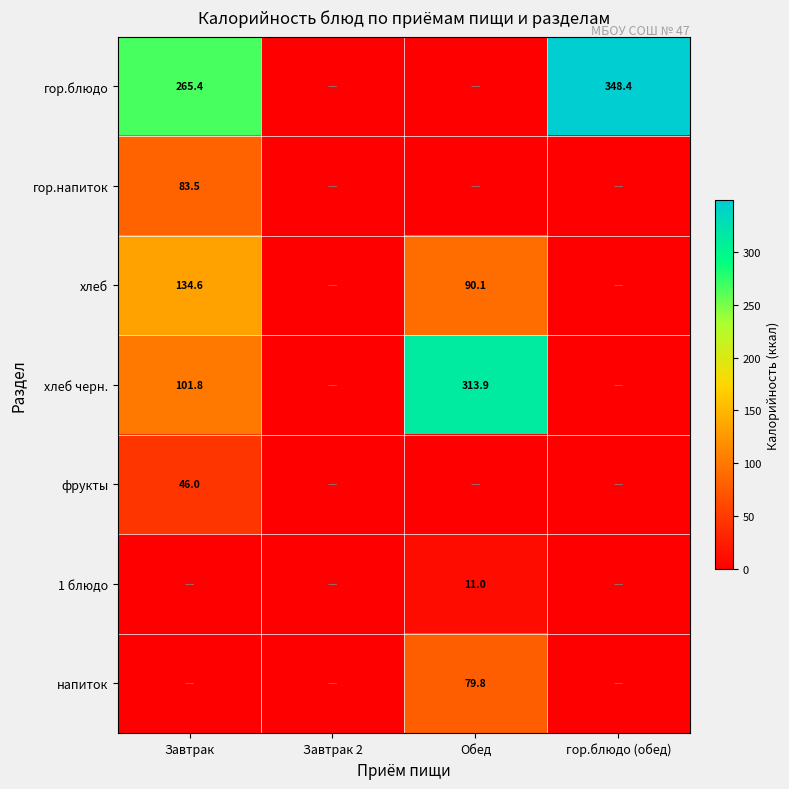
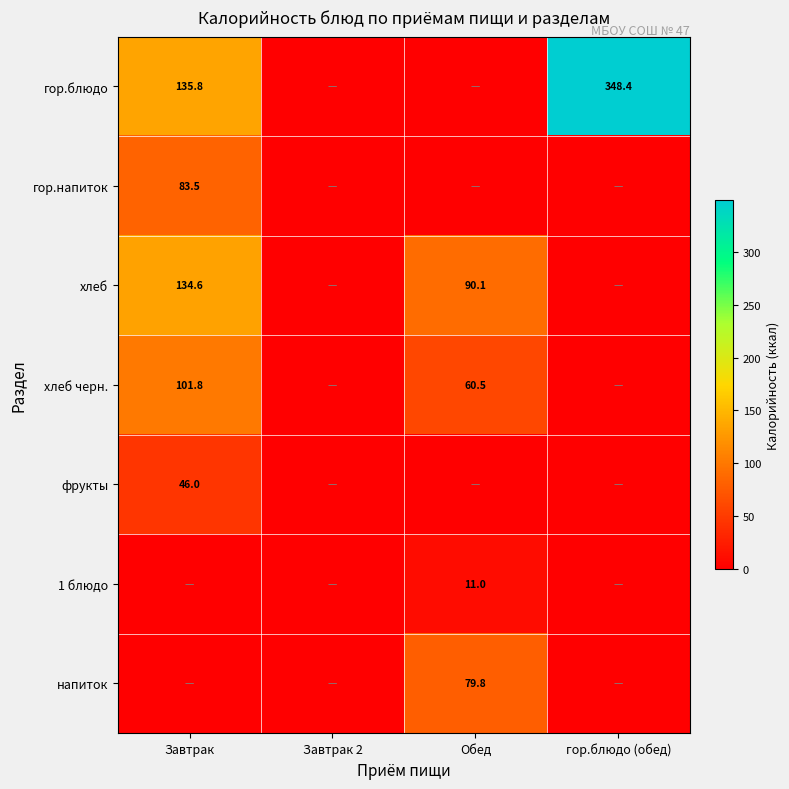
гор.блюдо, Завтрак: 265.4 -> 135.8
хлеб черн., Обед: 313.9 -> 60.5
